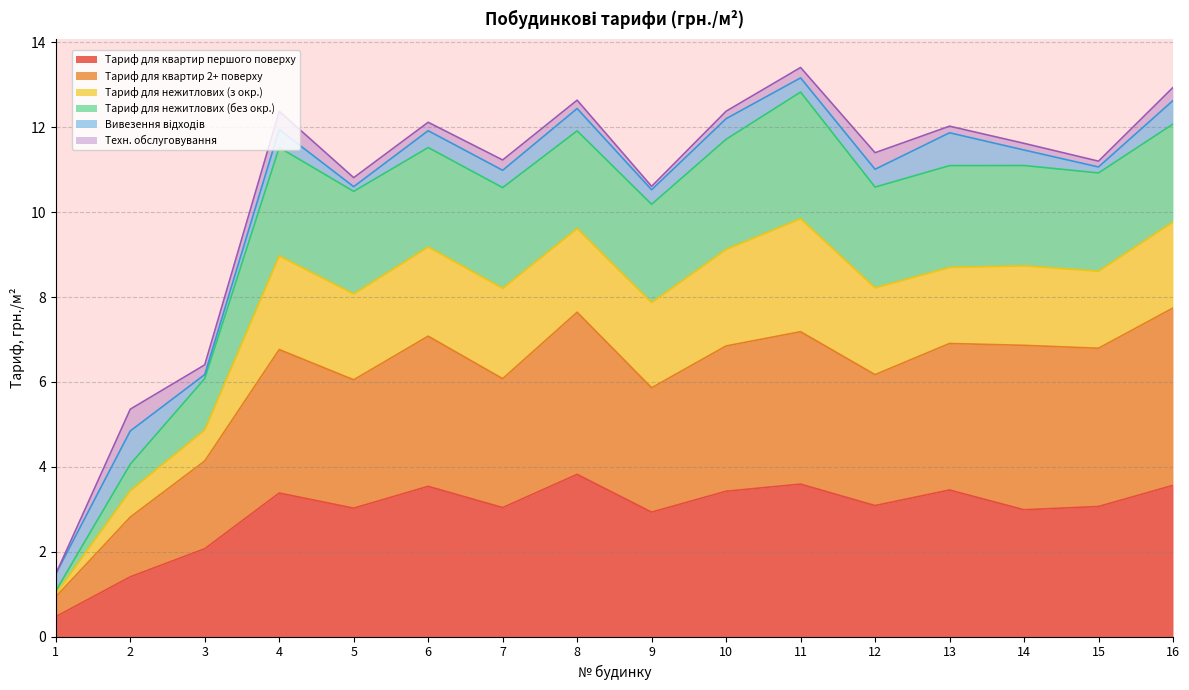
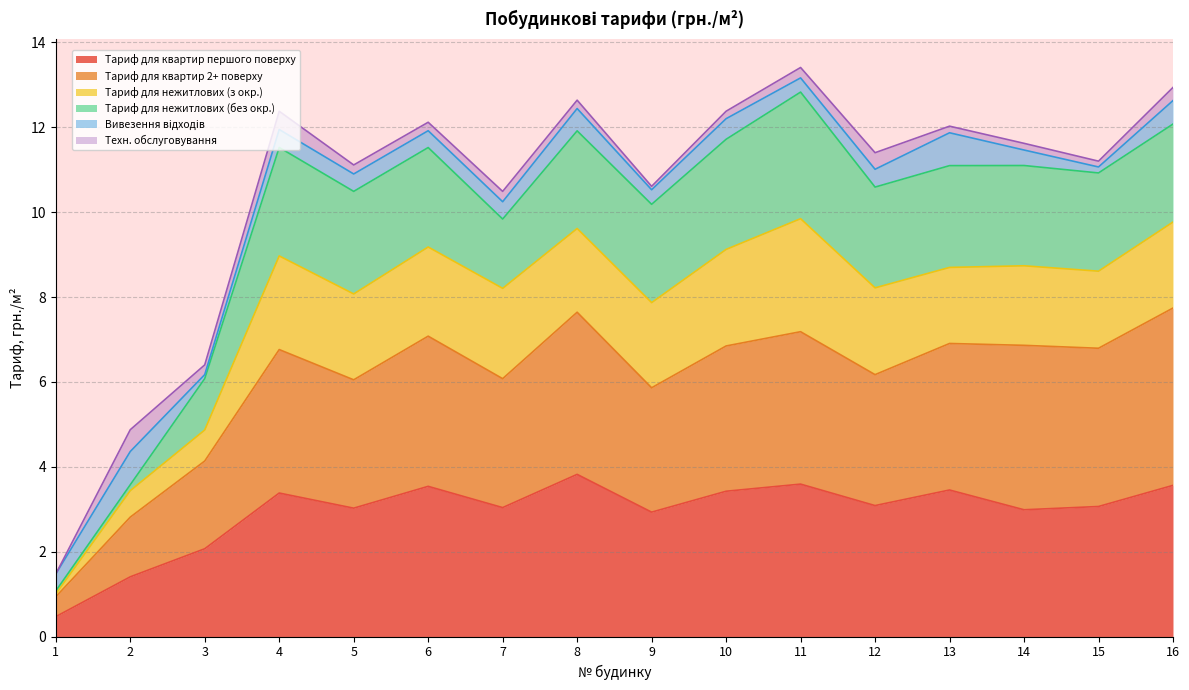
Тариф для нежитлових (без окр.), 2: 0.6 -> 0.1
Вивезення відходів, 5: 0.1 -> 0.4
Тариф для нежитлових (без окр.), 7: 2.4 -> 1.6
